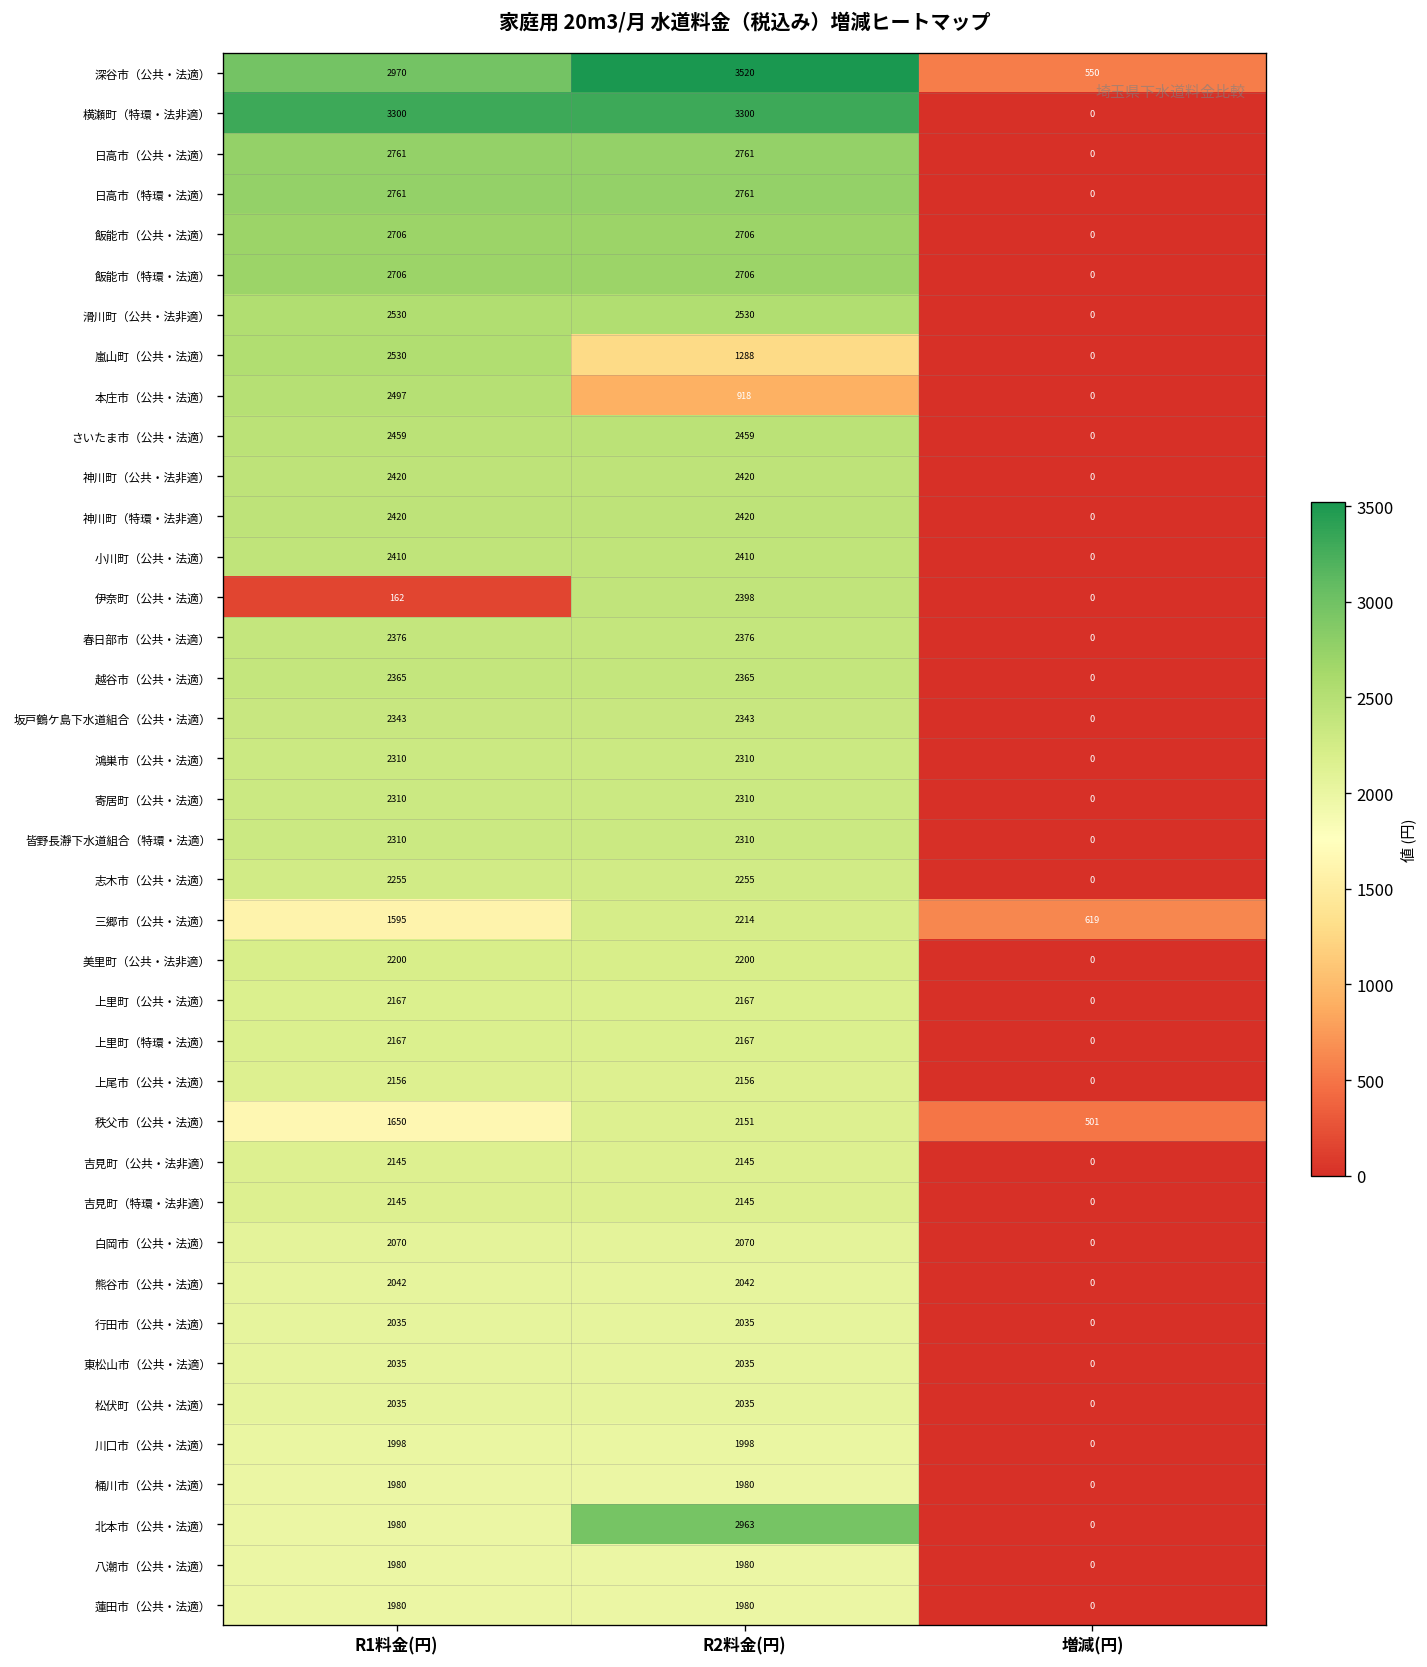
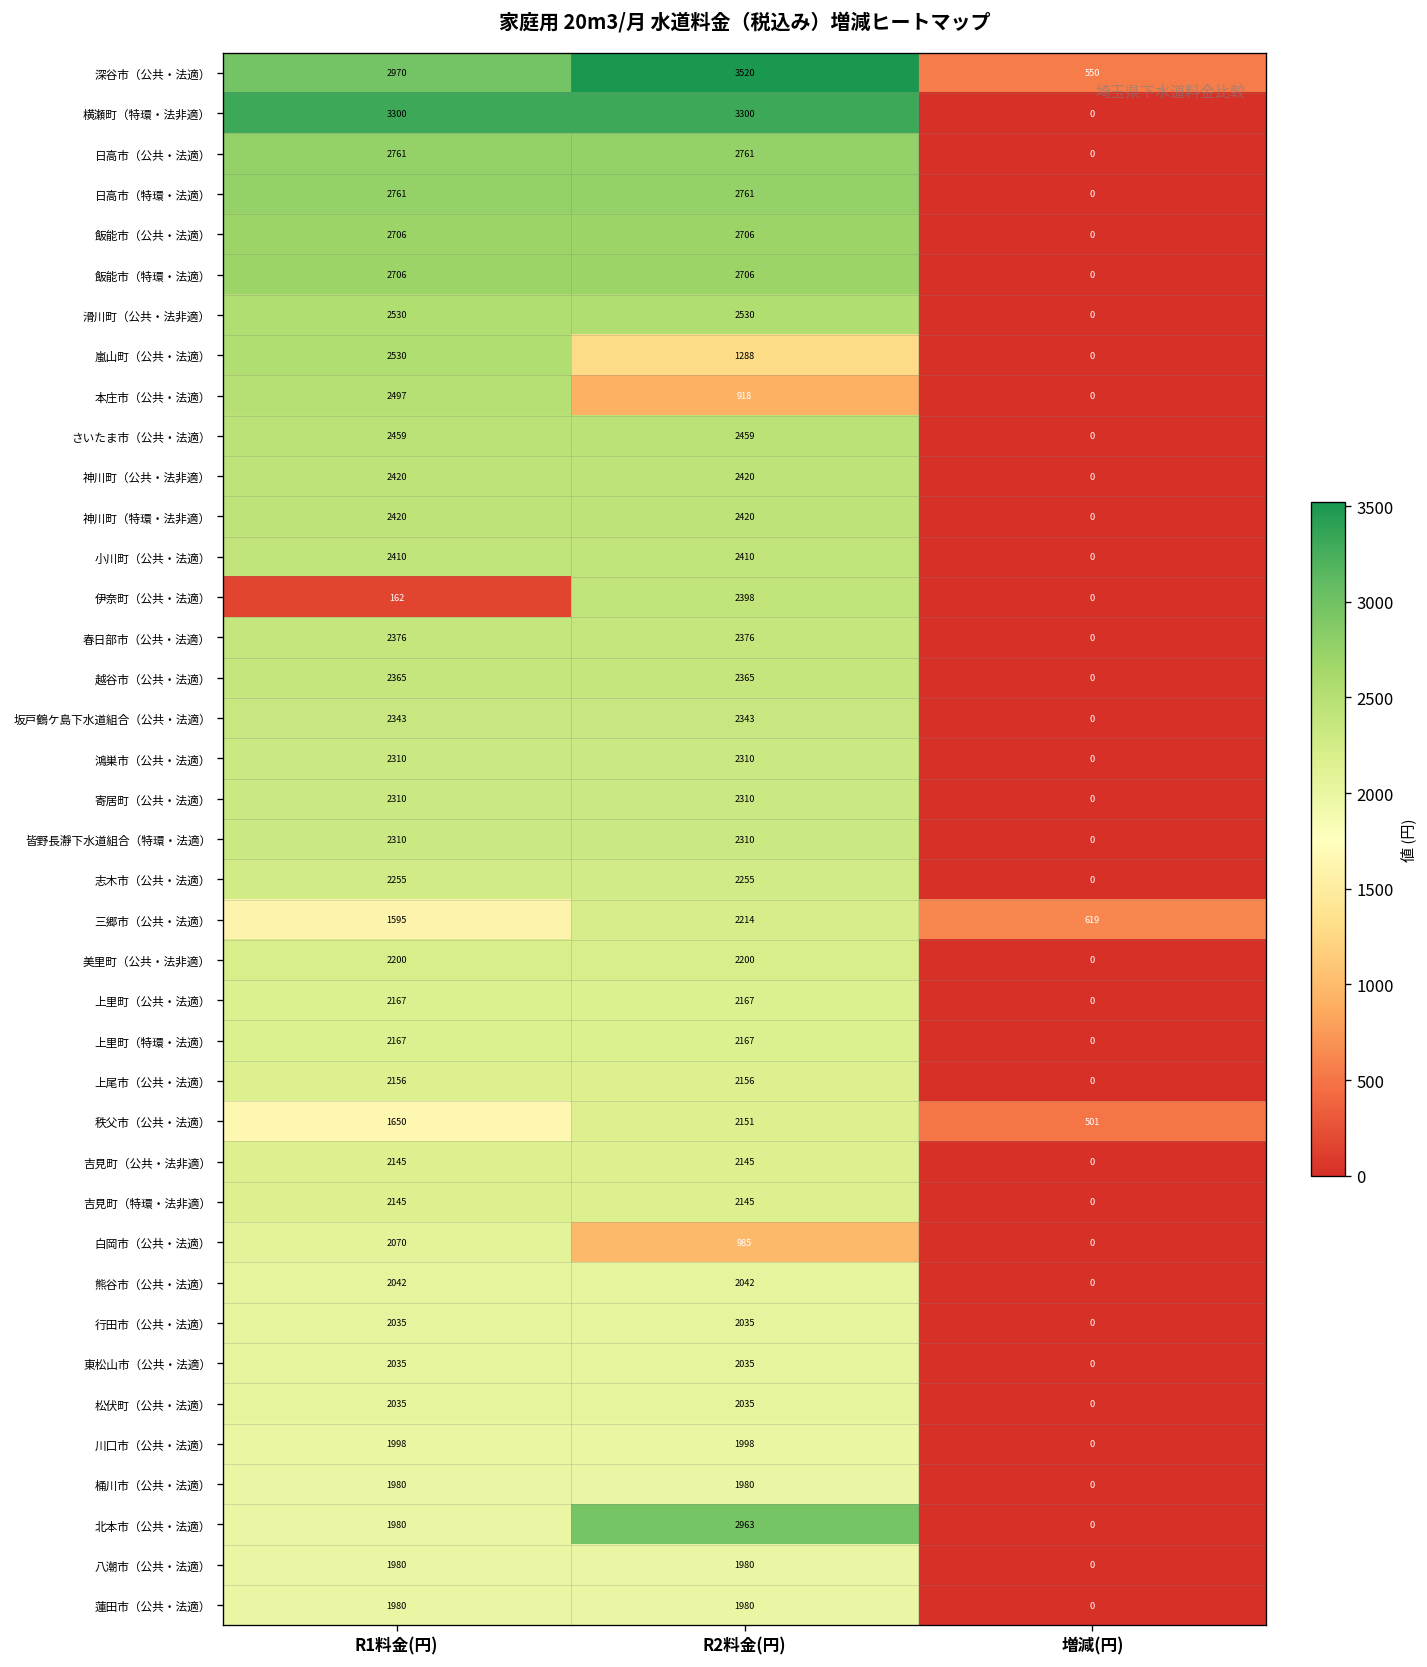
白岡市（公共・法適）, R2料金(円): 2070 -> 985
